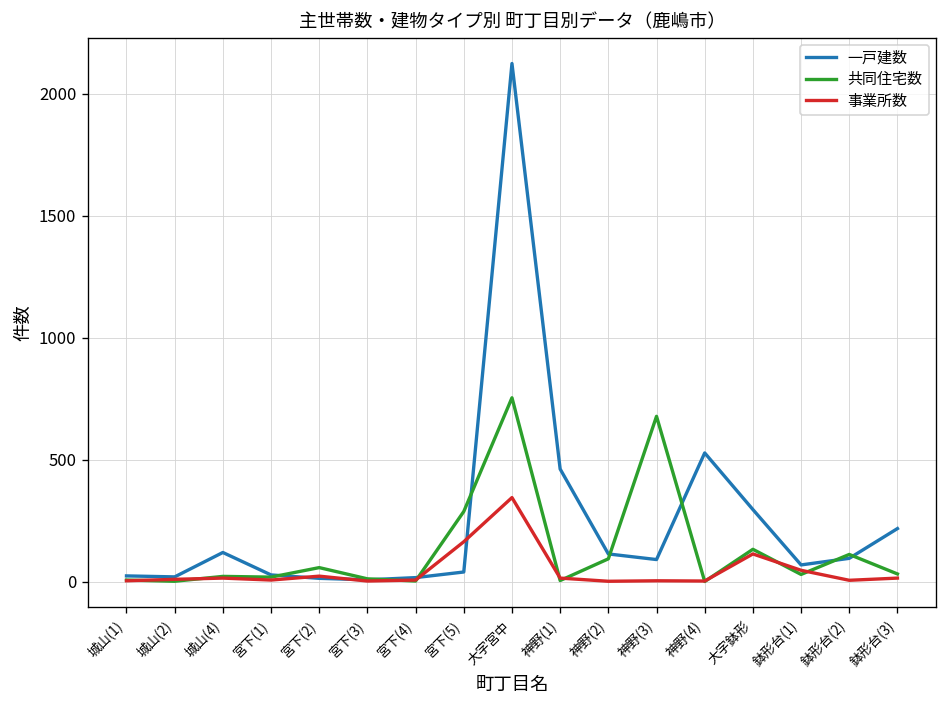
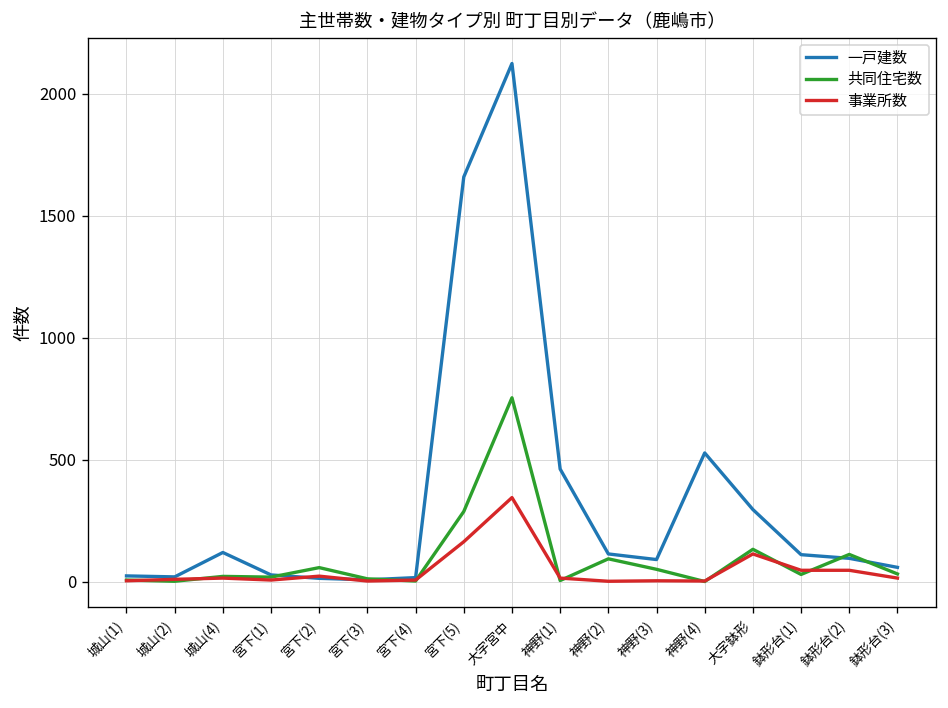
一戸建数, 宮下(5): 40 -> 1660
共同住宅数, 神野(3): 680 -> 50
一戸建数, 鉢形台(1): 70 -> 110
事業所数, 鉢形台(2): 10 -> 50
一戸建数, 鉢形台(3): 220 -> 60
